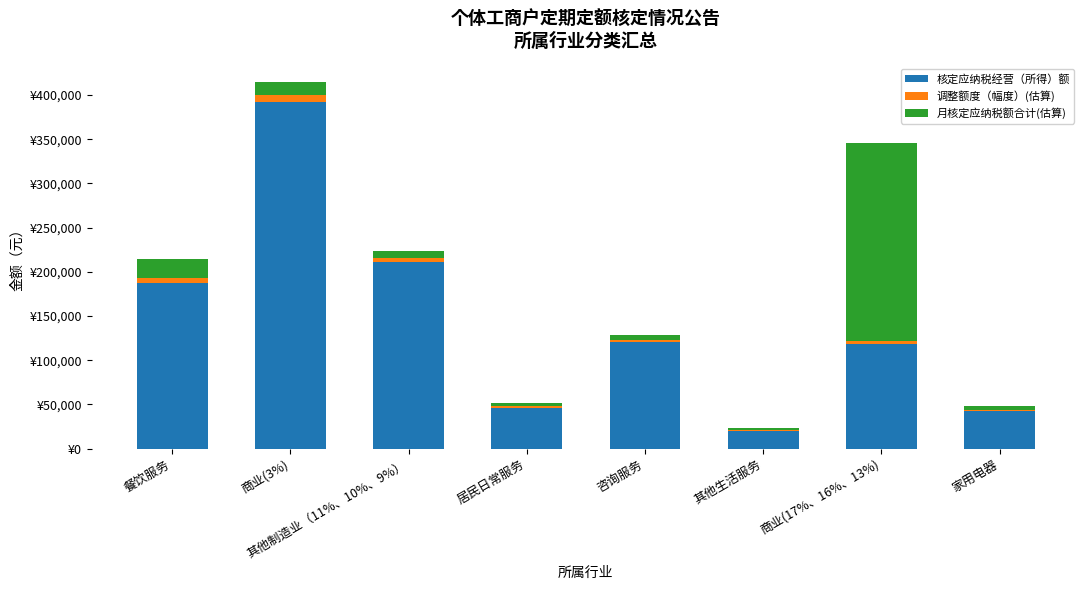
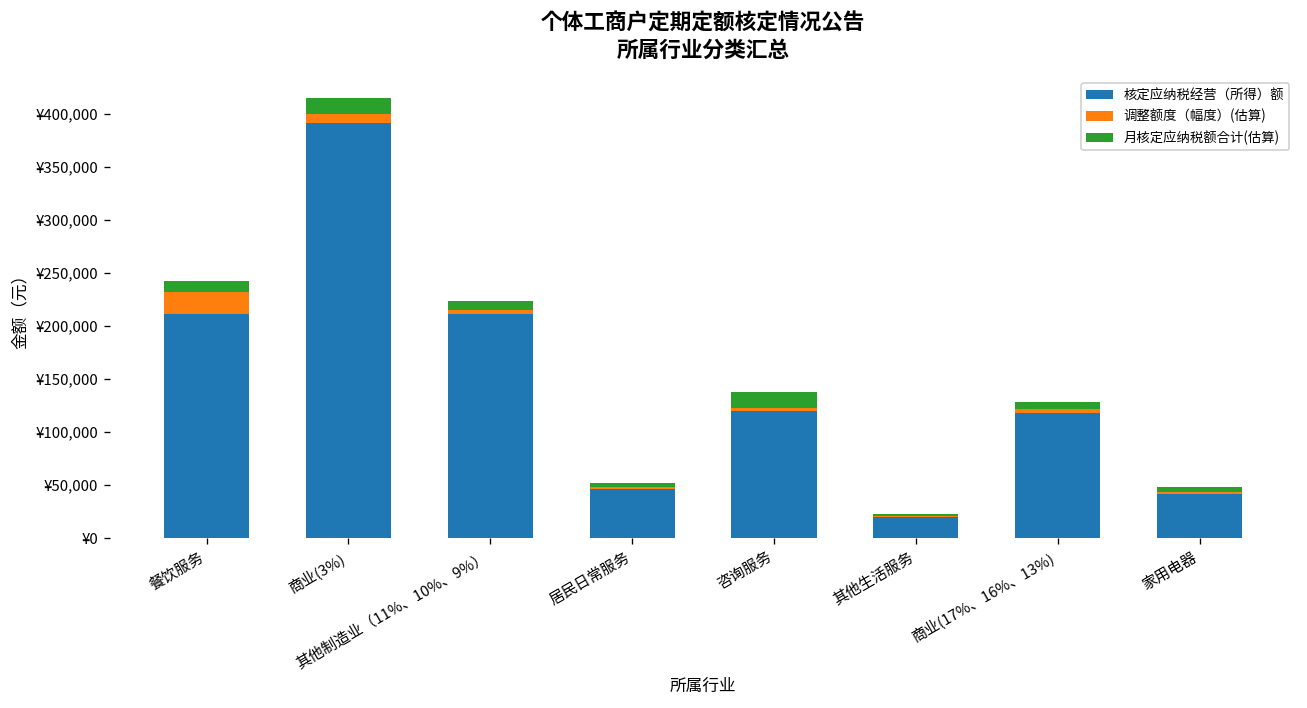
核定应纳税经营（所得）额, 餐饮服务: ¥190,000 -> ¥210,000
调整额度（幅度）(估算), 餐饮服务: ¥10,000 -> ¥20,000
月核定应纳税额合计(估算), 餐饮服务: ¥20,000 -> ¥10,000
月核定应纳税额合计(估算), 咨询服务: ¥10,000 -> ¥20,000
月核定应纳税额合计(估算), 商业(17%、16%、13%): ¥220,000 -> ¥10,000
